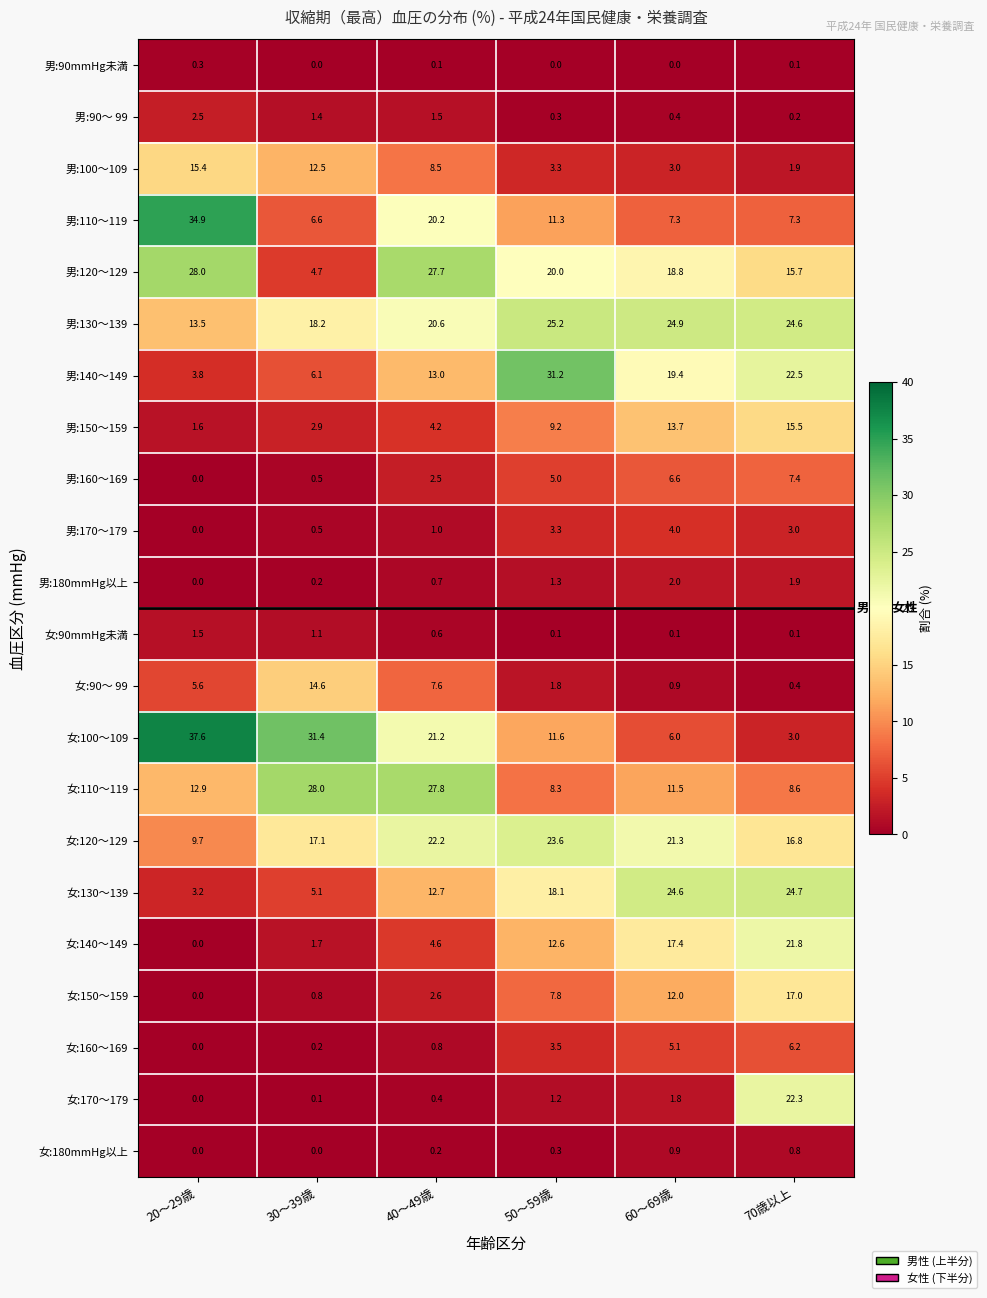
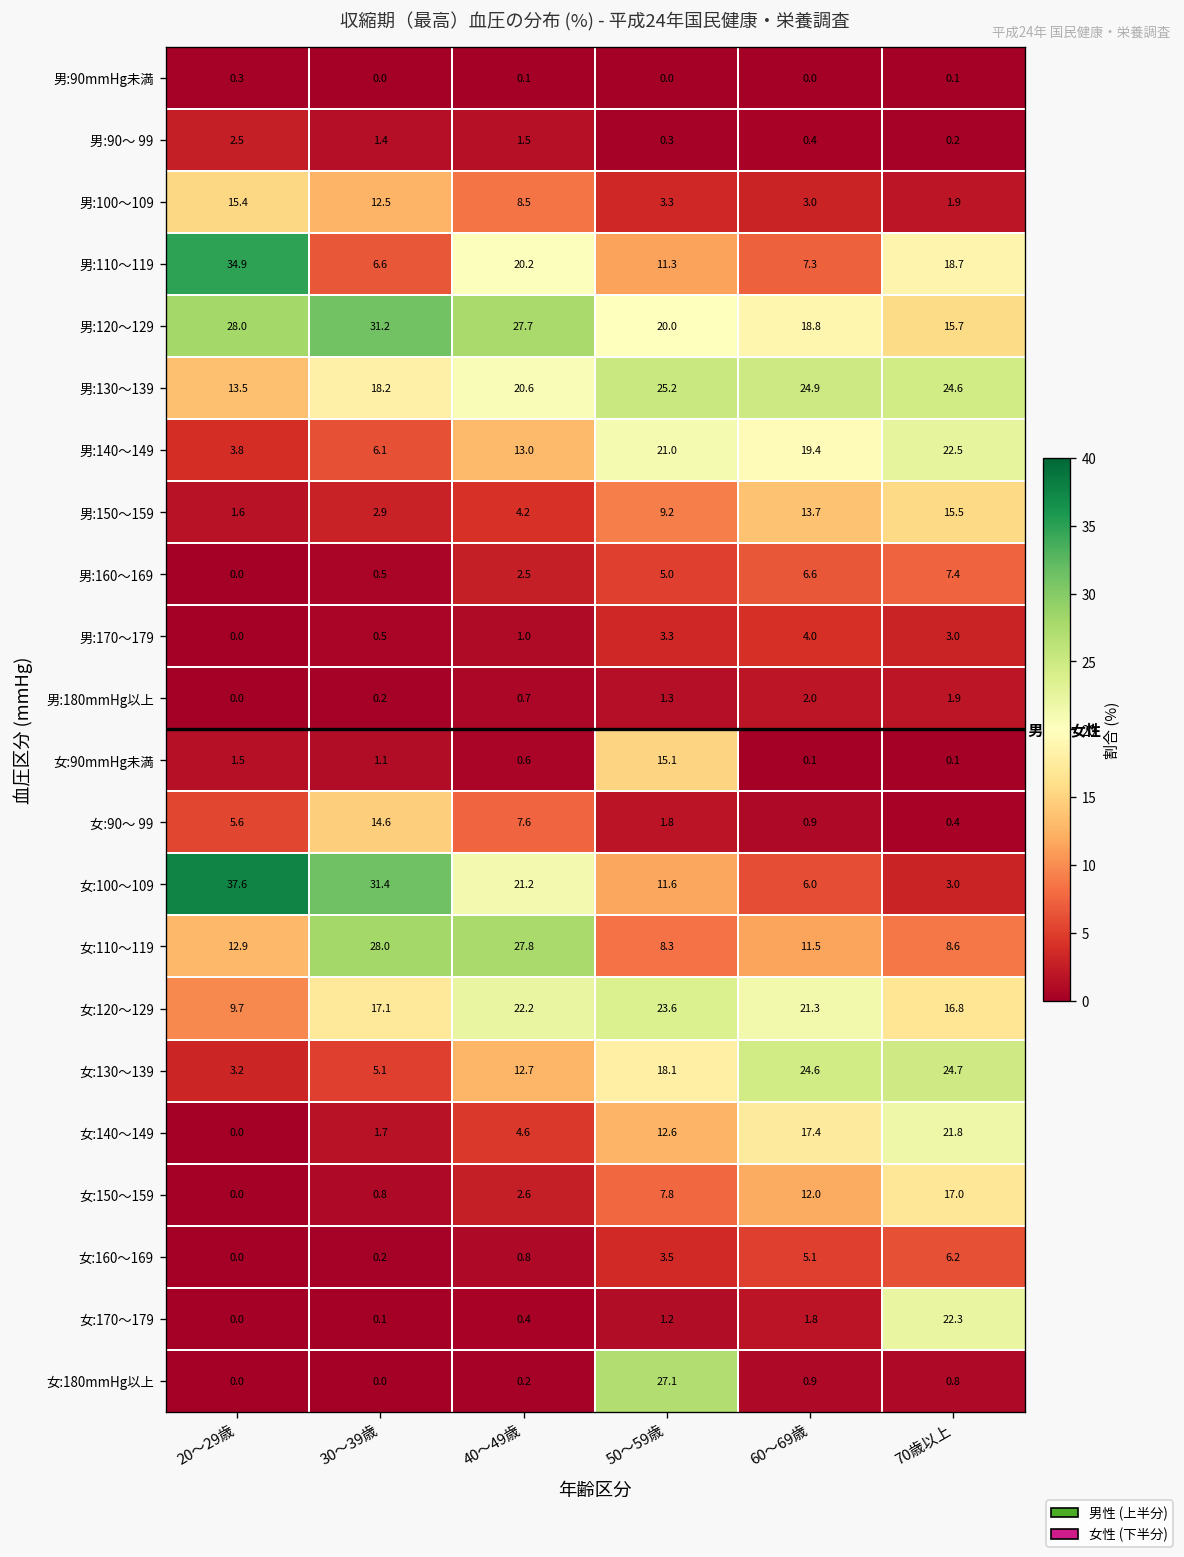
男:110～119, 70歳以上: 7.3 -> 18.7
男:120～129, 30～39歳: 4.7 -> 31.2
男:140～149, 50～59歳: 31.2 -> 21.0
女:90mmHg未満, 50～59歳: 0.1 -> 15.1
女:180mmHg以上, 50～59歳: 0.3 -> 27.1
